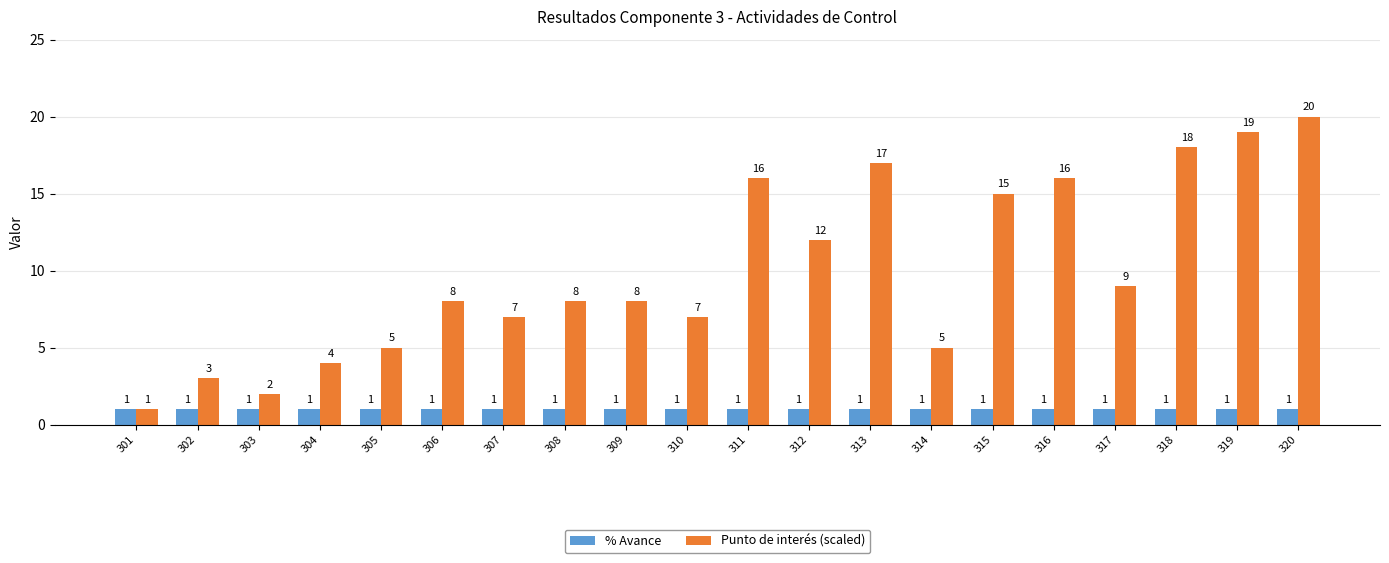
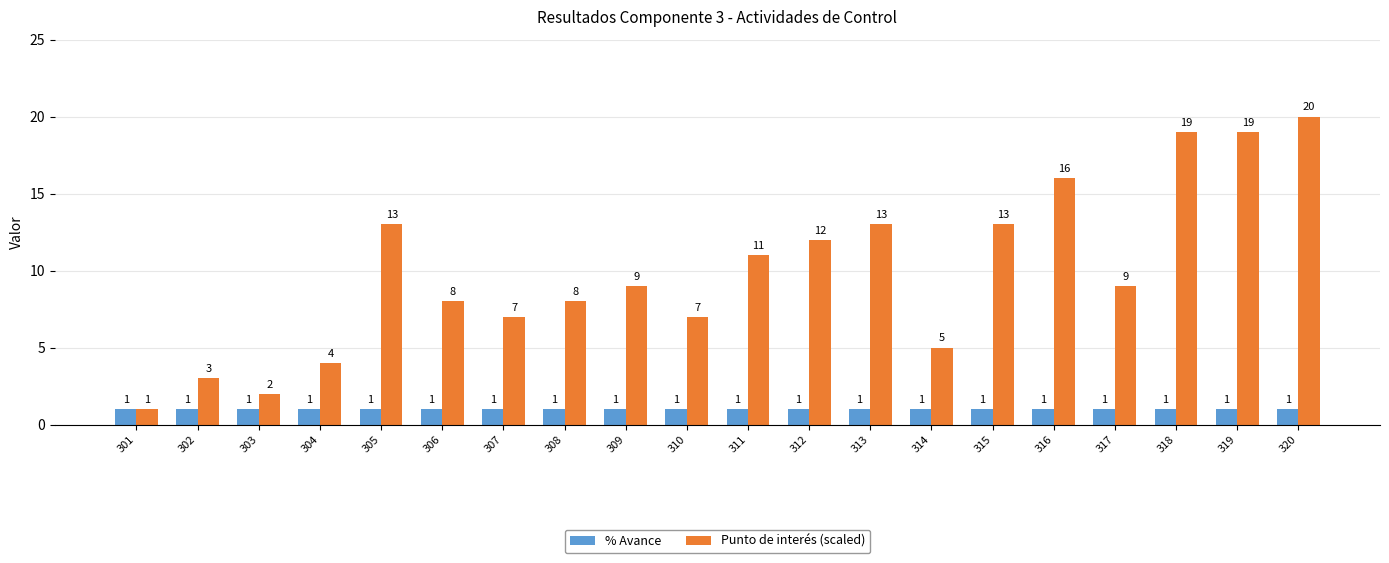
Punto de interés (scaled), 305: 5 -> 13
Punto de interés (scaled), 309: 8 -> 9
Punto de interés (scaled), 311: 16 -> 11
Punto de interés (scaled), 313: 17 -> 13
Punto de interés (scaled), 315: 15 -> 13
Punto de interés (scaled), 318: 18 -> 19
